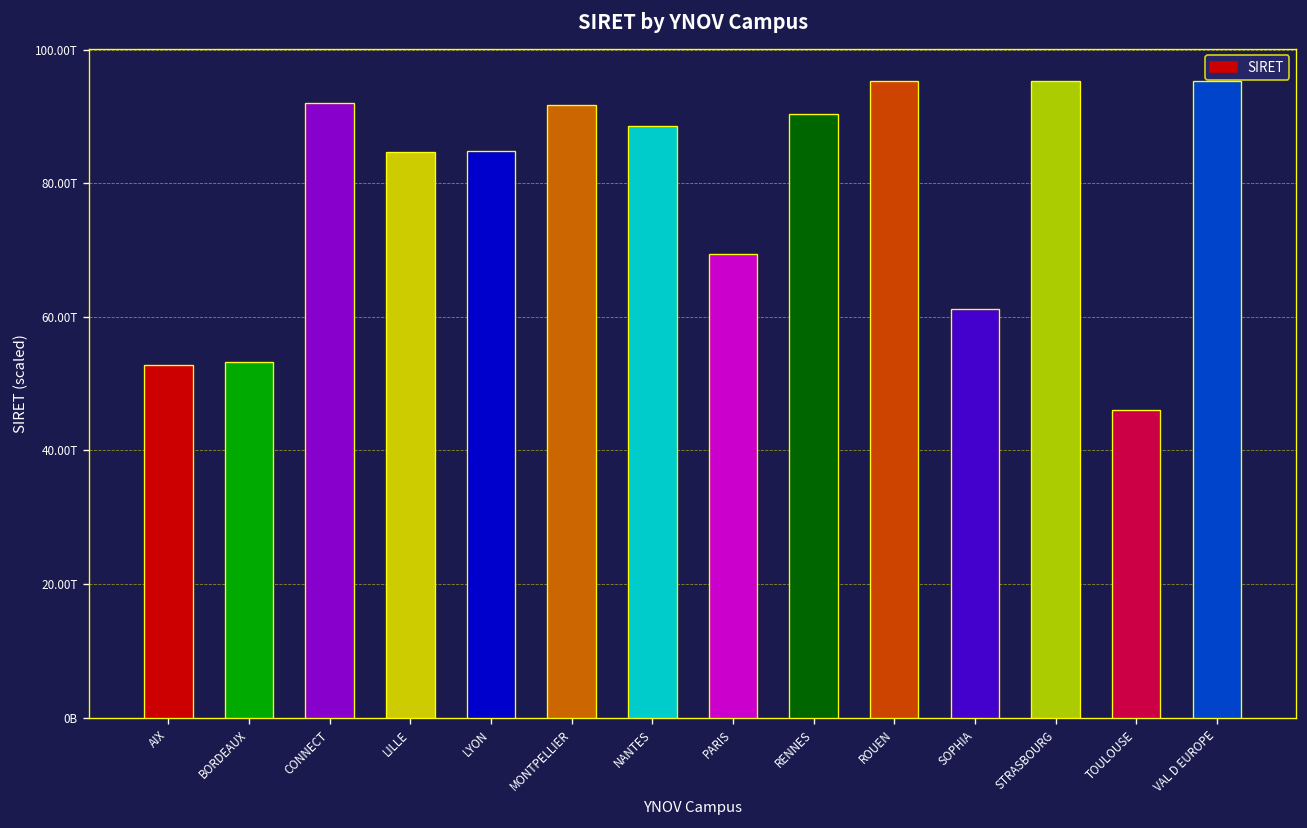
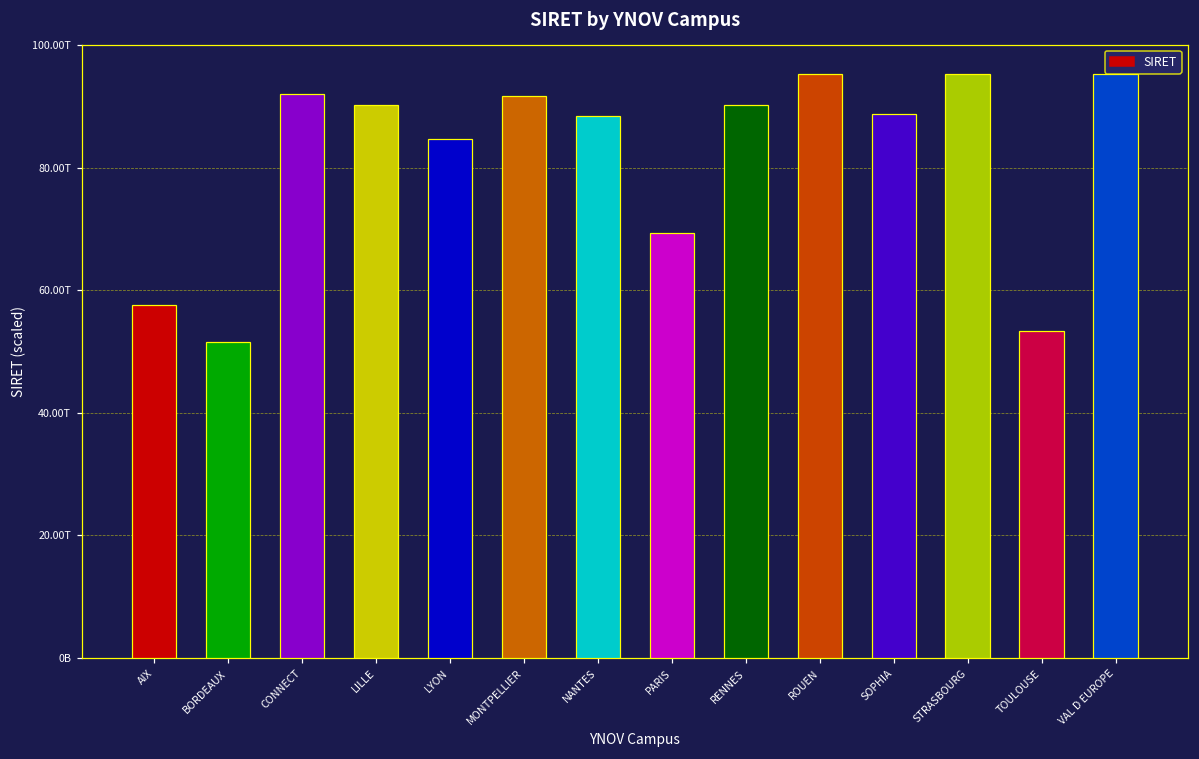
AIX: 53T -> 58T
BORDEAUX: 53T -> 52T
LILLE: 85T -> 90T
SOPHIA: 61T -> 89T
TOULOUSE: 46T -> 53T
